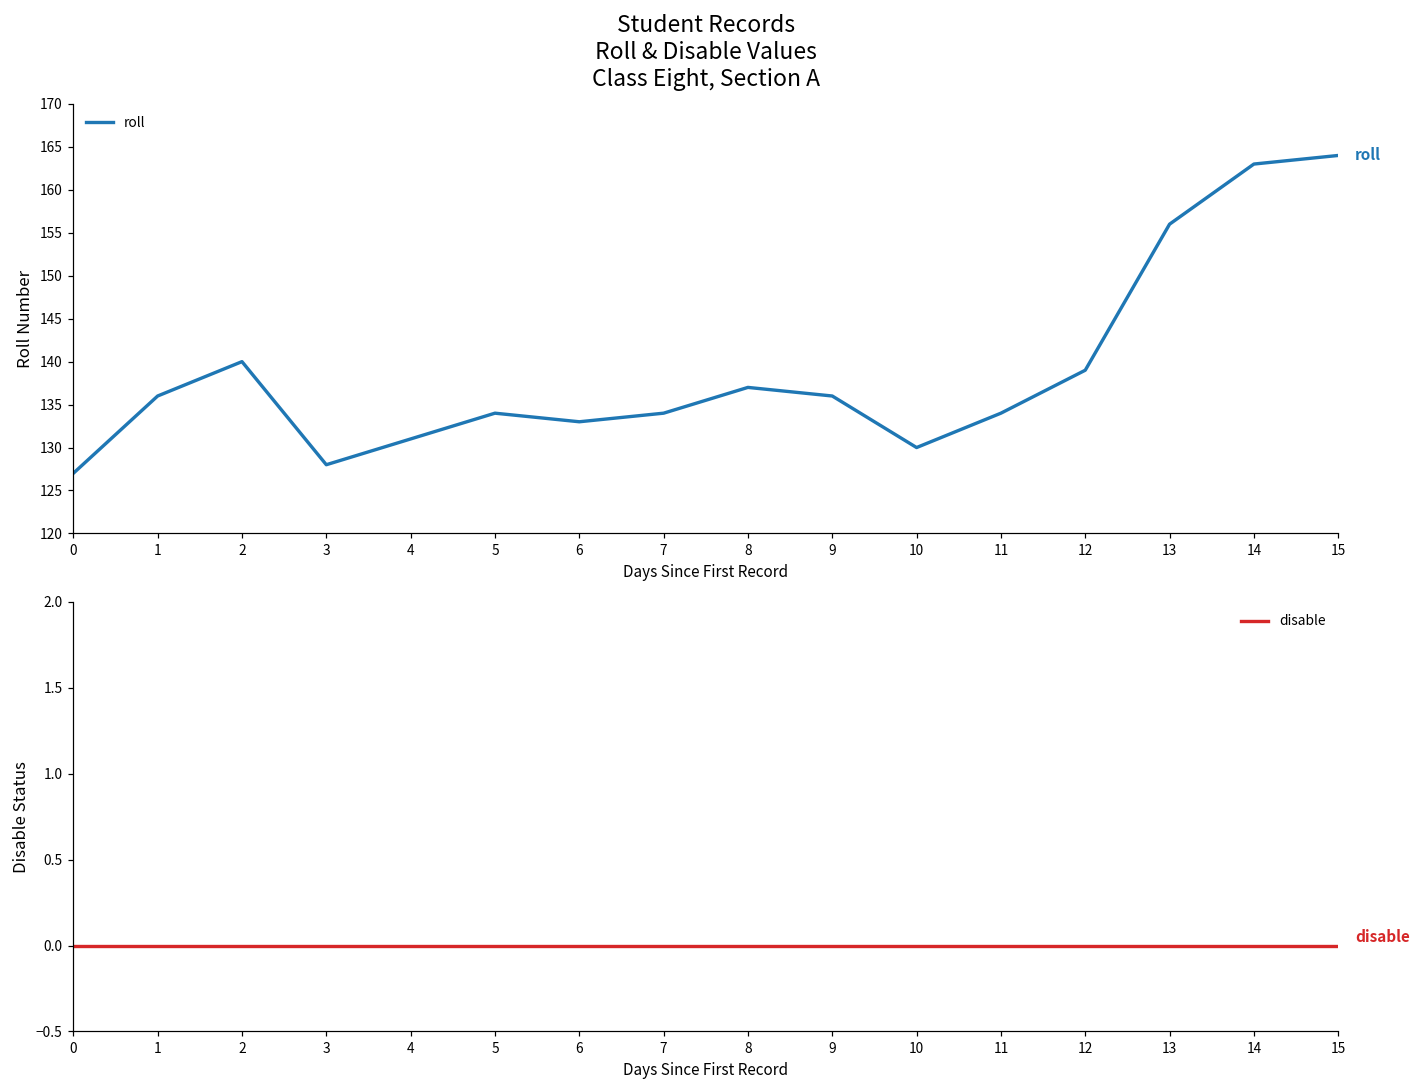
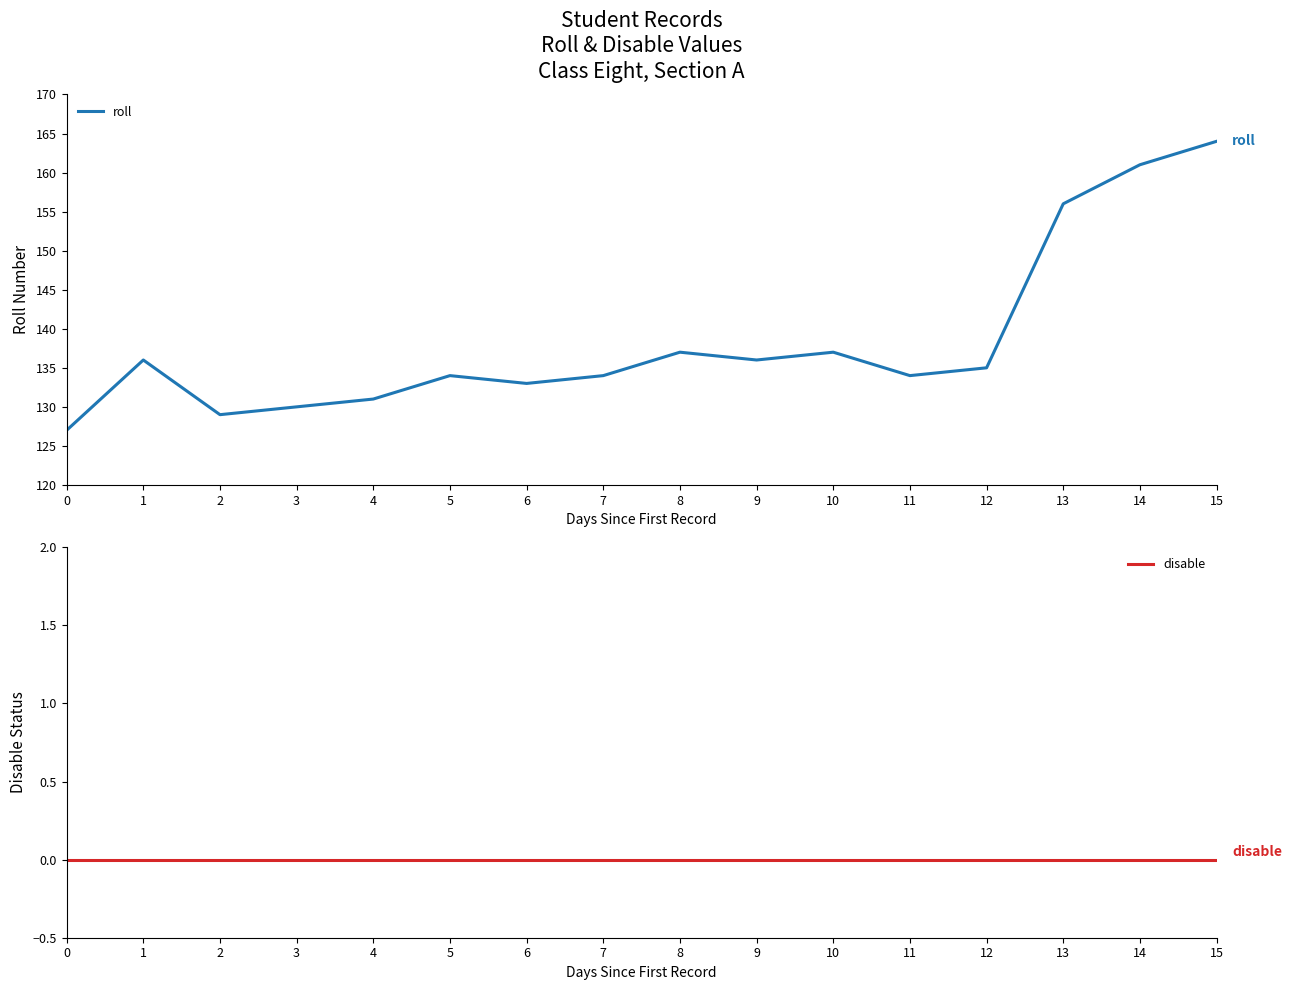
Student Records Roll & Disable Values Class Eight, Section A, 2: 140 -> 129
Student Records Roll & Disable Values Class Eight, Section A, 3: 128 -> 130
Student Records Roll & Disable Values Class Eight, Section A, 10: 130 -> 137
Student Records Roll & Disable Values Class Eight, Section A, 12: 139 -> 135
Student Records Roll & Disable Values Class Eight, Section A, 14: 163 -> 161
